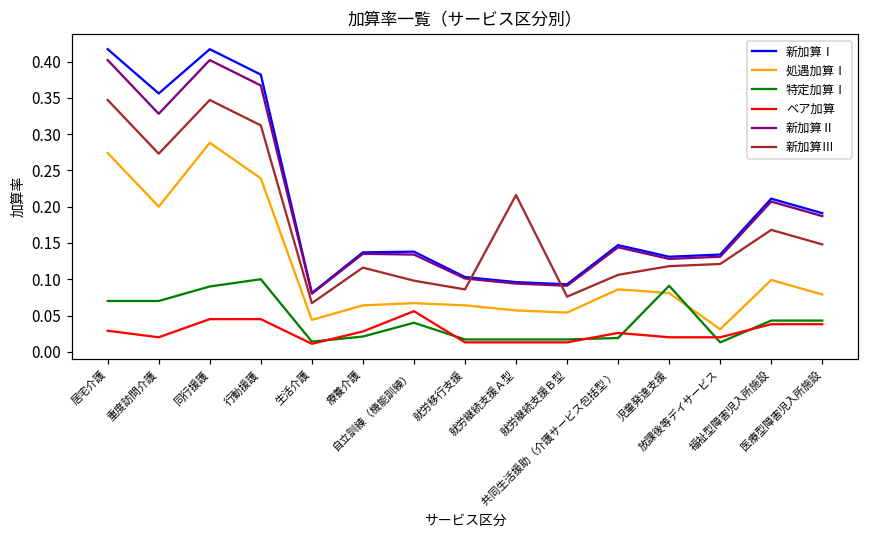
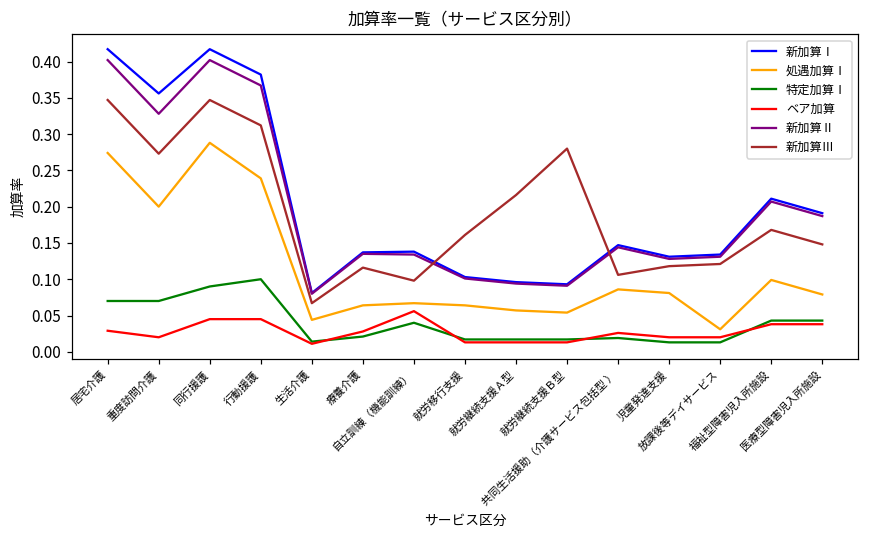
新加算Ⅲ, 就労移行支援: 0.09 -> 0.16
新加算Ⅲ, 就労継続支援Ｂ型: 0.08 -> 0.28
特定加算Ⅰ, 児童発達支援: 0.09 -> 0.01
